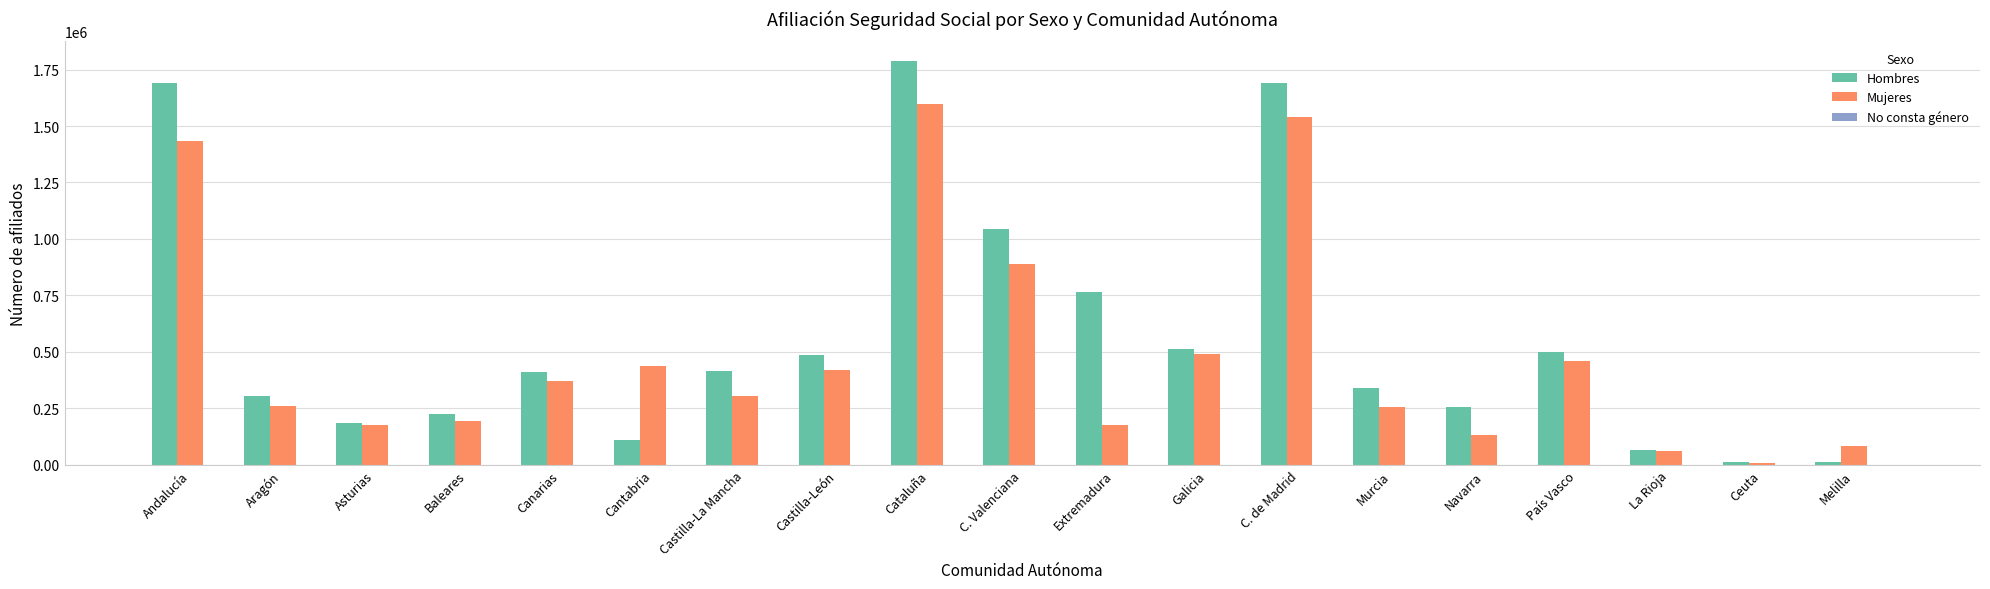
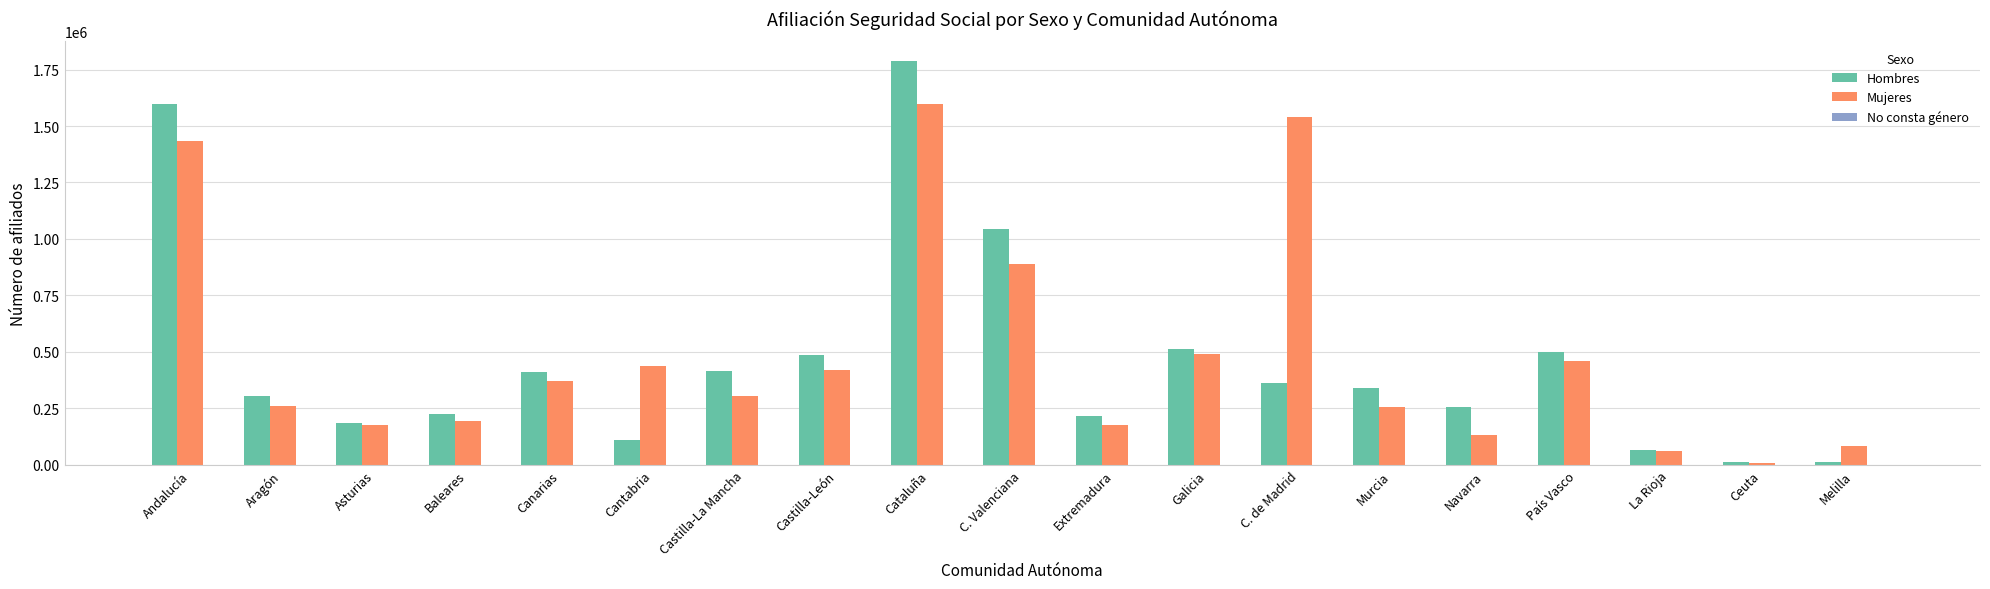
Hombres, Andalucía: 1690000 -> 1600000
Hombres, Extremadura: 760000 -> 210000
Hombres, C. de Madrid: 1690000 -> 360000
